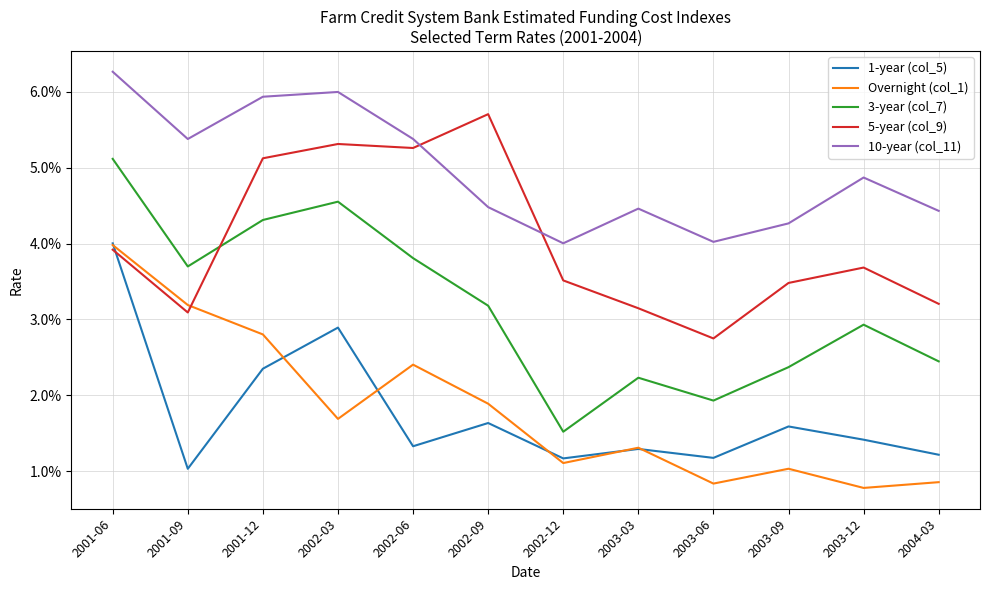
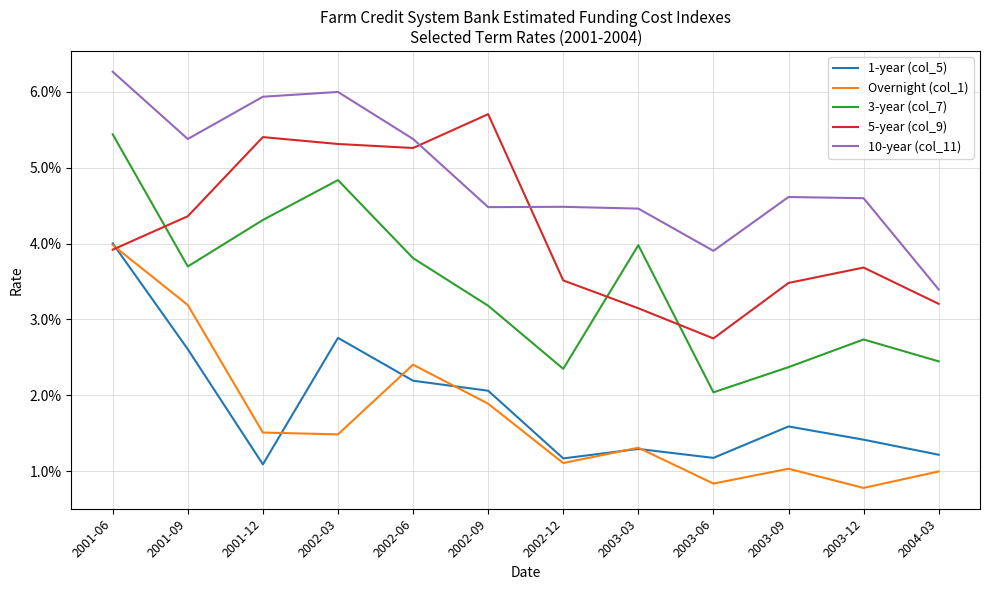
3-year (col_7), 2001-06: 5.1% -> 5.4%
1-year (col_5), 2001-09: 1.0% -> 2.6%
5-year (col_9), 2001-09: 3.1% -> 4.4%
1-year (col_5), 2001-12: 2.4% -> 1.1%
Overnight (col_1), 2001-12: 2.8% -> 1.5%
5-year (col_9), 2001-12: 5.1% -> 5.4%
1-year (col_5), 2002-03: 2.9% -> 2.8%
Overnight (col_1), 2002-03: 1.7% -> 1.5%
3-year (col_7), 2002-03: 4.6% -> 4.8%
1-year (col_5), 2002-06: 1.3% -> 2.2%
1-year (col_5), 2002-09: 1.6% -> 2.1%
3-year (col_7), 2002-12: 1.5% -> 2.3%
10-year (col_11), 2002-12: 4.0% -> 4.5%
3-year (col_7), 2003-03: 2.2% -> 4.0%
3-year (col_7), 2003-06: 1.9% -> 2.0%
10-year (col_11), 2003-06: 4.0% -> 3.9%
10-year (col_11), 2003-09: 4.3% -> 4.6%
3-year (col_7), 2003-12: 2.9% -> 2.7%
10-year (col_11), 2003-12: 4.9% -> 4.6%
Overnight (col_1), 2004-03: 0.9% -> 1.0%
10-year (col_11), 2004-03: 4.4% -> 3.4%
